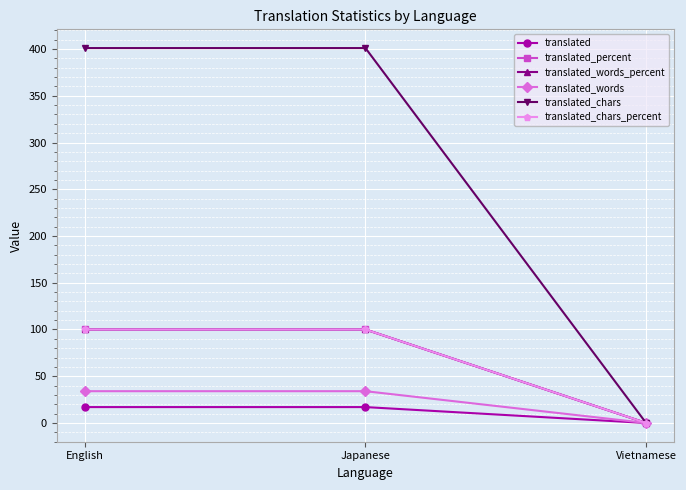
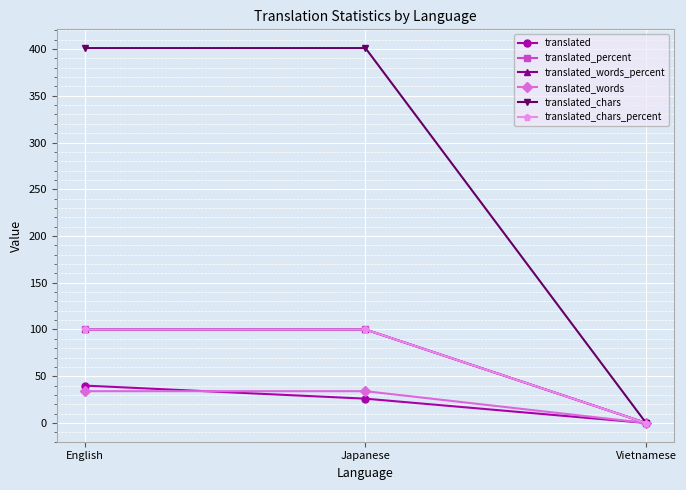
translated, English: 20 -> 40
translated, Japanese: 20 -> 30
